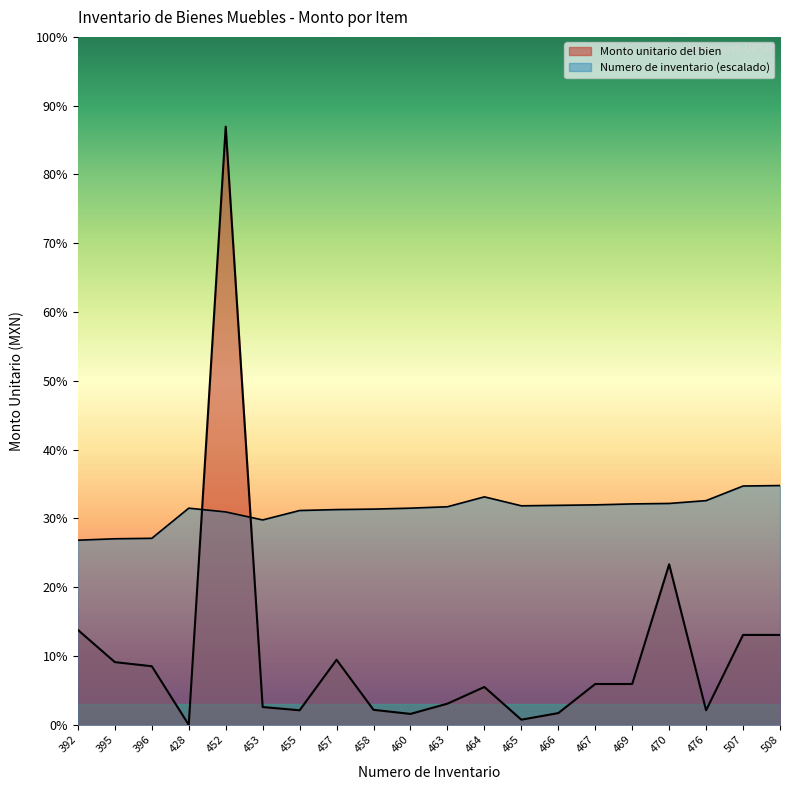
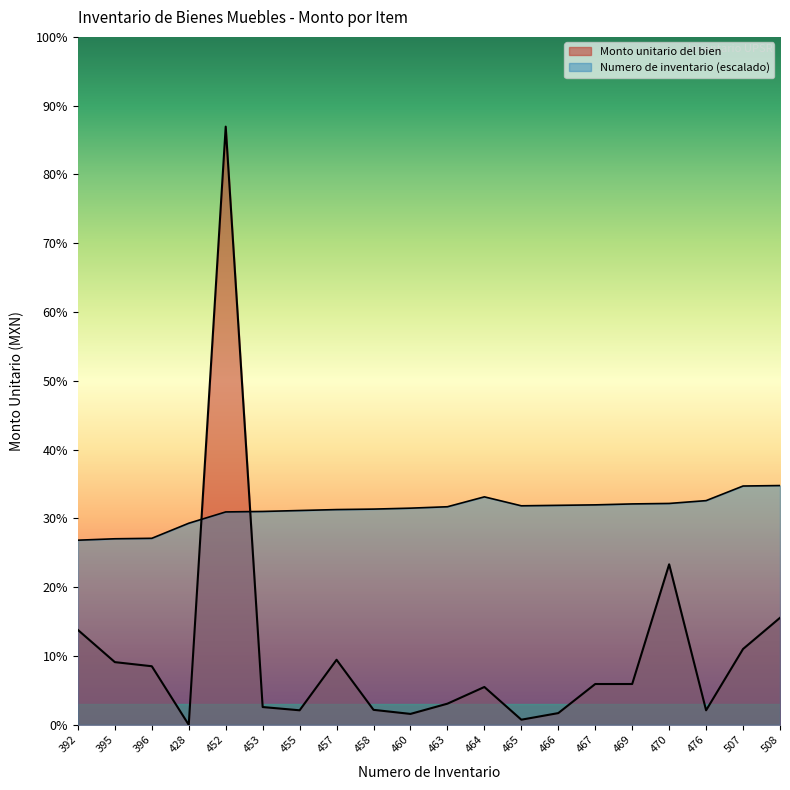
Numero de inventario (escalado), 428: 31% -> 29%
Numero de inventario (escalado), 453: 30% -> 31%
Monto unitario del bien, 507: 13% -> 11%
Monto unitario del bien, 508: 13% -> 16%
